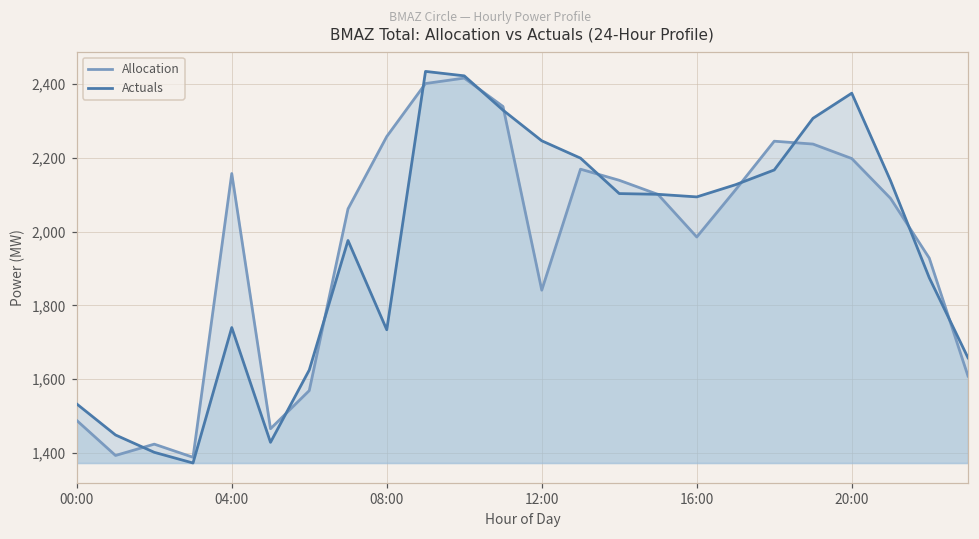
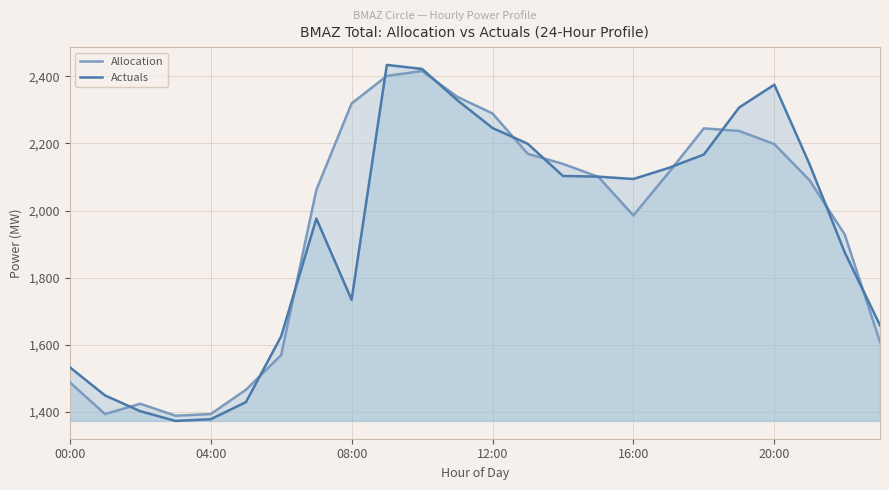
Allocation, 04:00: 2,160 -> 1,390
Actuals, 04:00: 1,740 -> 1,380
Allocation, 08:00: 2,260 -> 2,320
Allocation, 12:00: 1,840 -> 2,290
